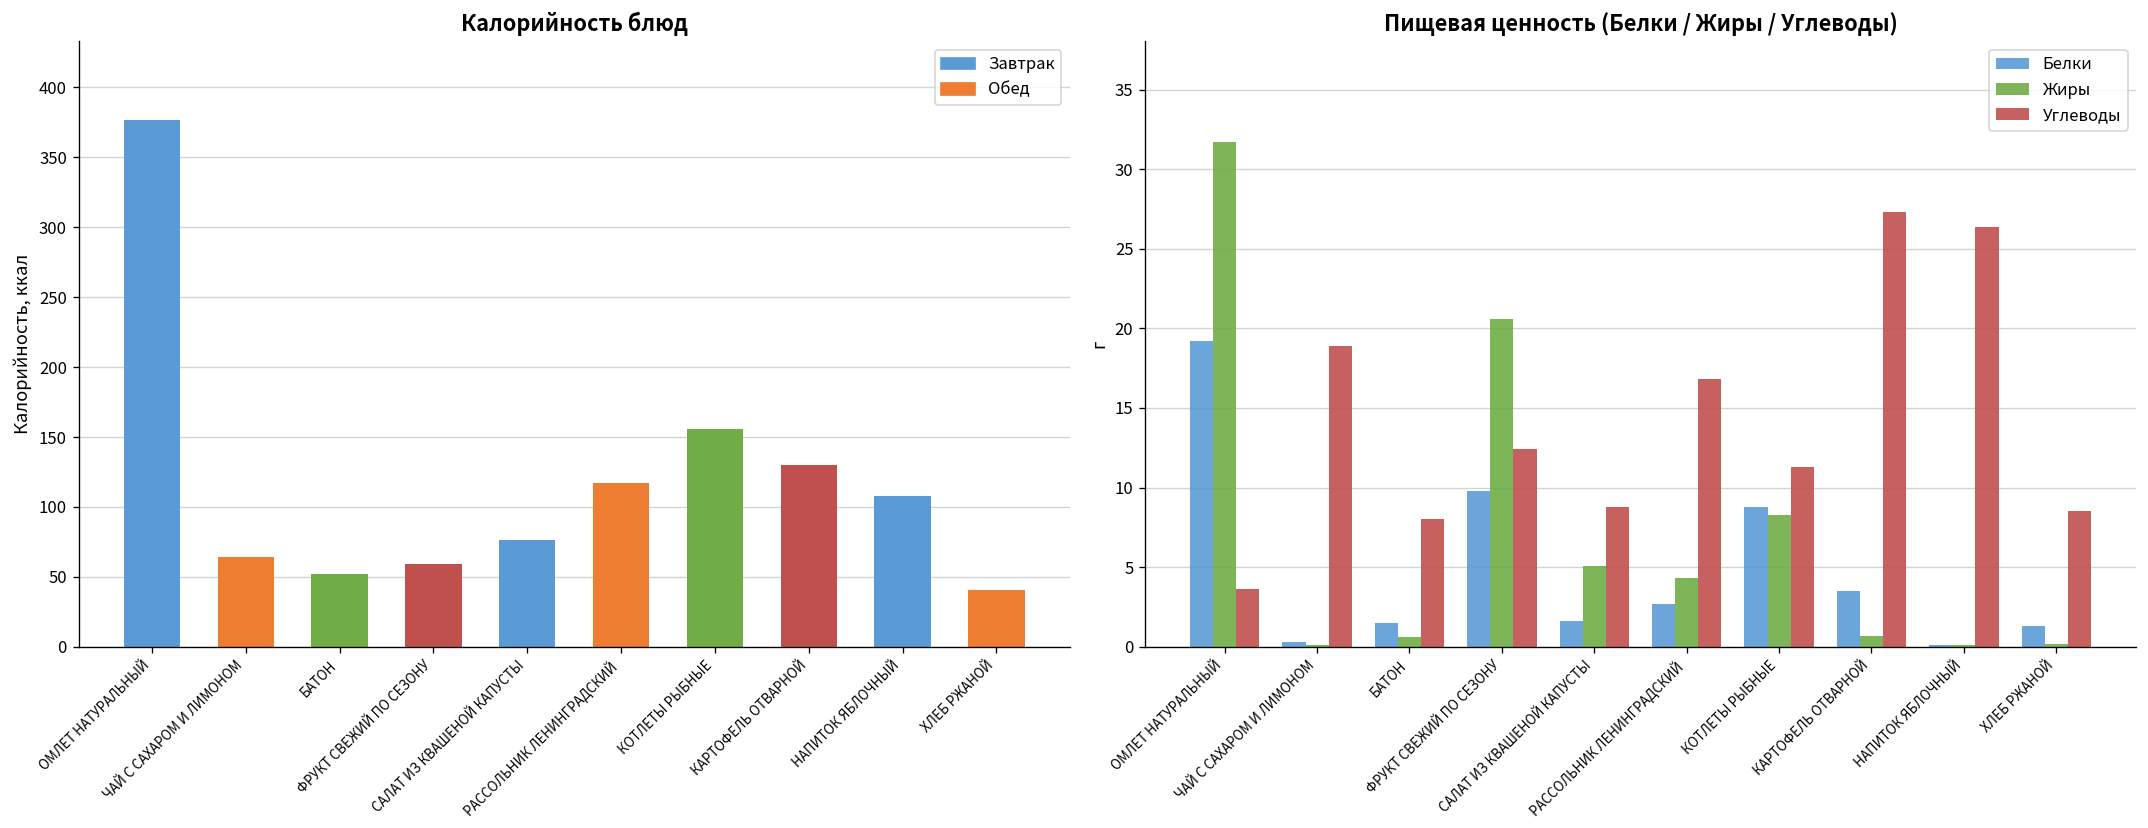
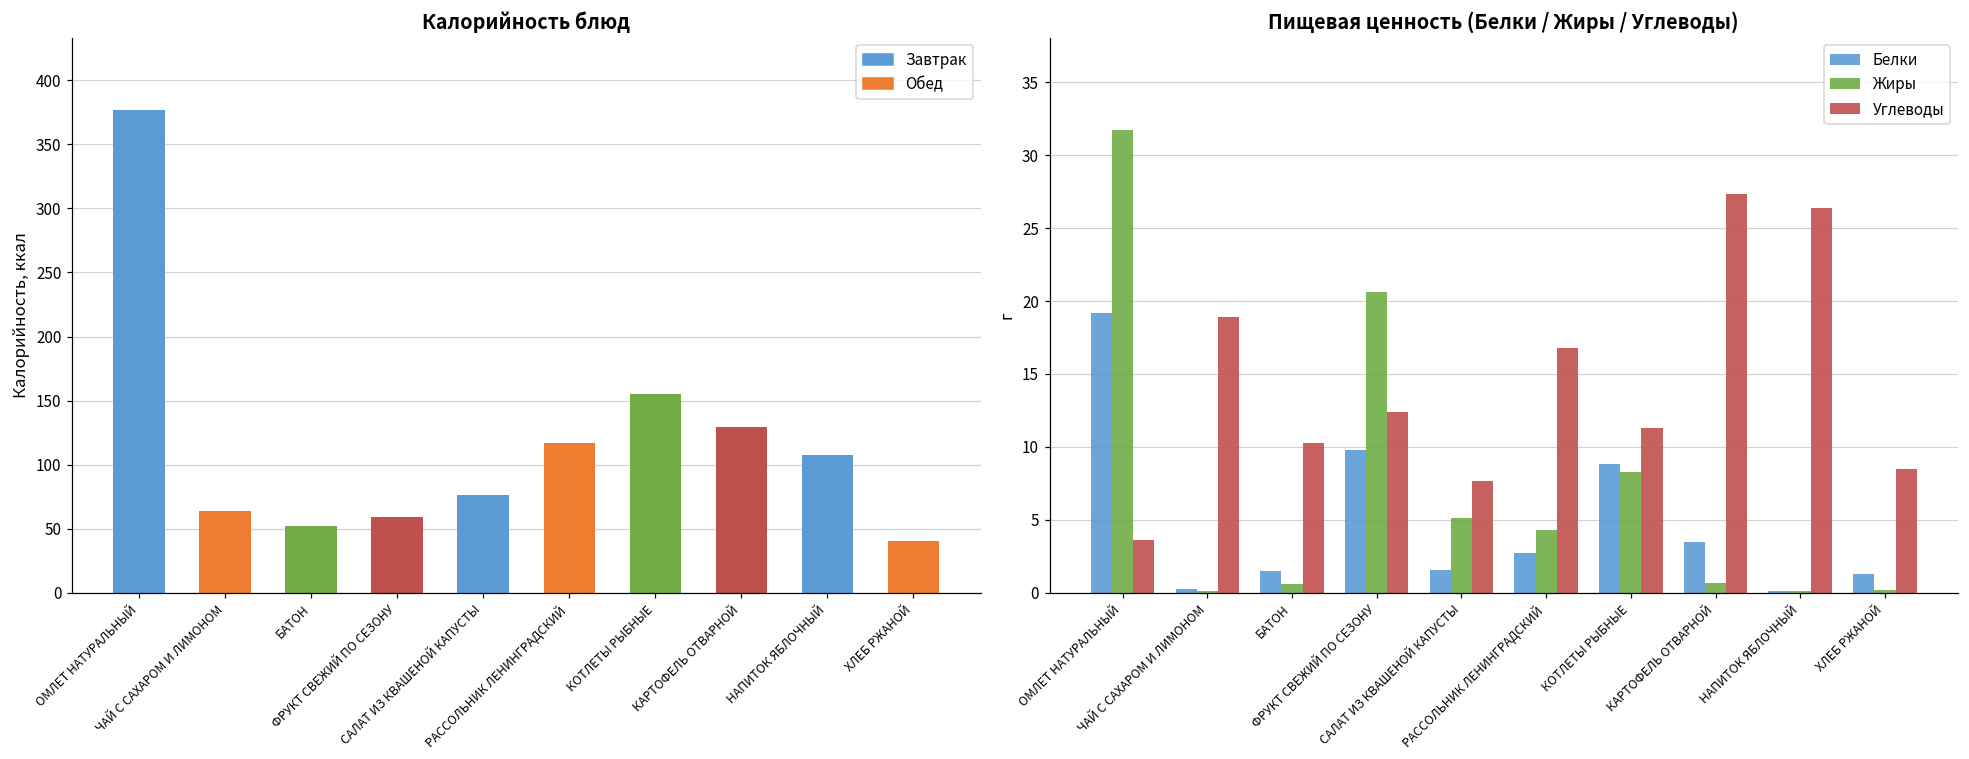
Пищевая ценность (Белки / Жиры / Углеводы), Углеводы, БАТОН: 8.0 -> 10.3
Пищевая ценность (Белки / Жиры / Углеводы), Углеводы, САЛАТ ИЗ КВАШЕНОЙ КАПУСТЫ: 8.8 -> 7.7
